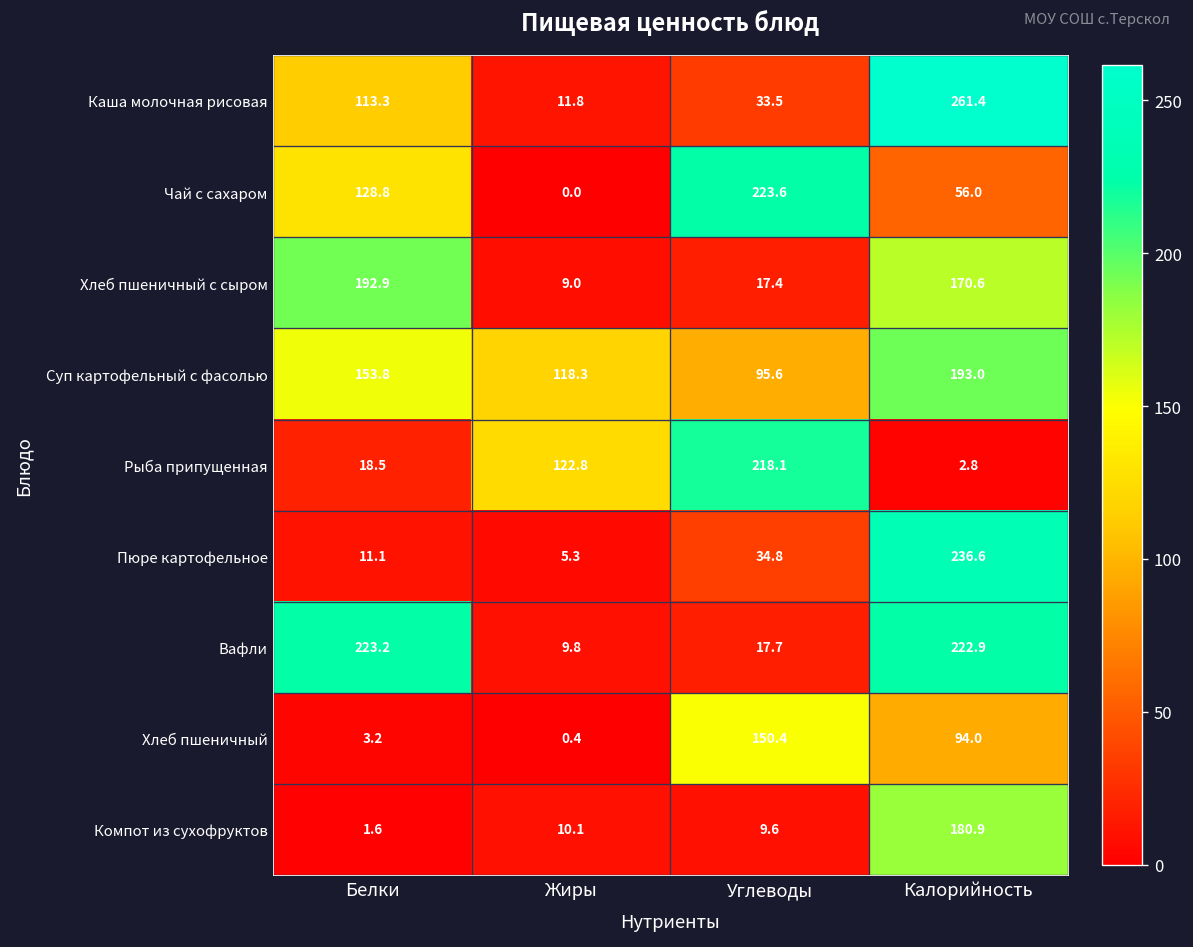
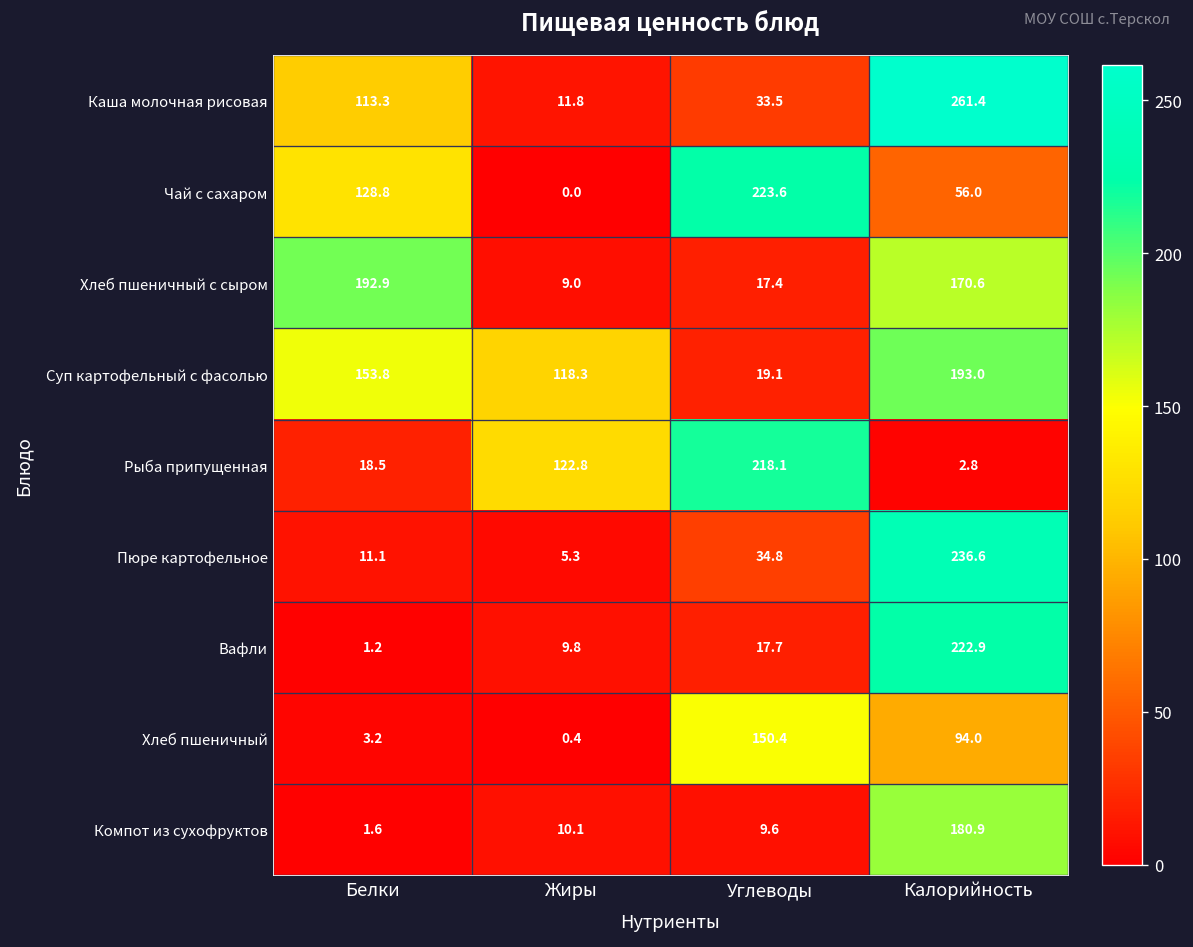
Суп картофельный с фасолью, Углеводы: 95.6 -> 19.1
Вафли, Белки: 223.2 -> 1.2
